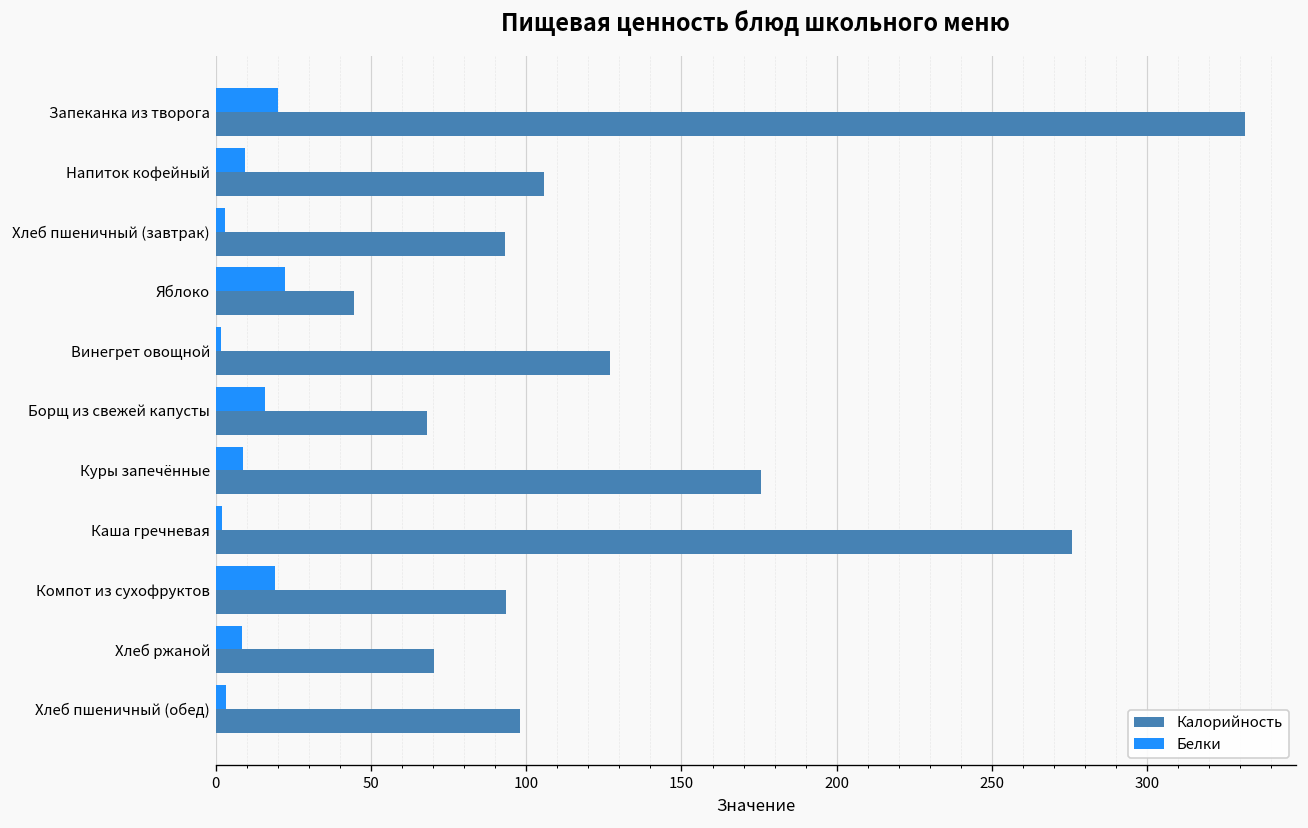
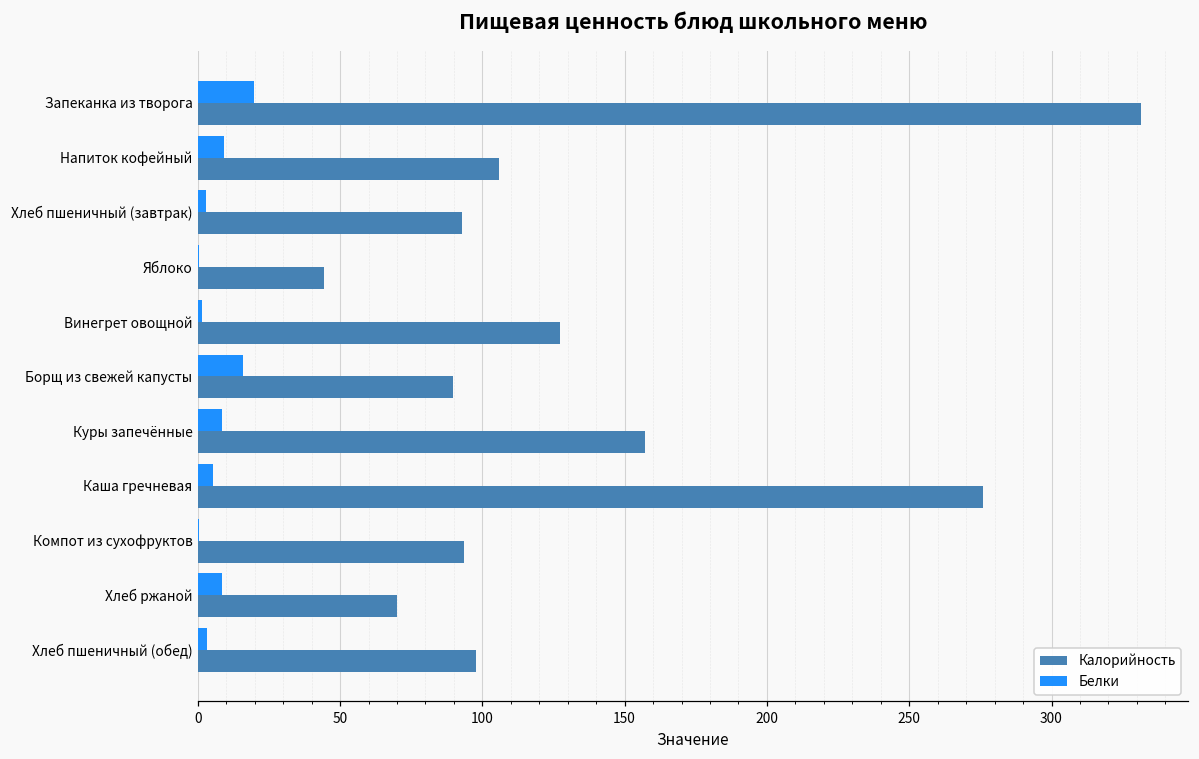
Белки, Яблоко: 22 -> 0
Калорийность, Борщ из свежей капусты: 68 -> 90
Калорийность, Куры запечённые: 176 -> 157
Белки, Каша гречневая: 2 -> 5
Белки, Компот из сухофруктов: 19 -> 0
